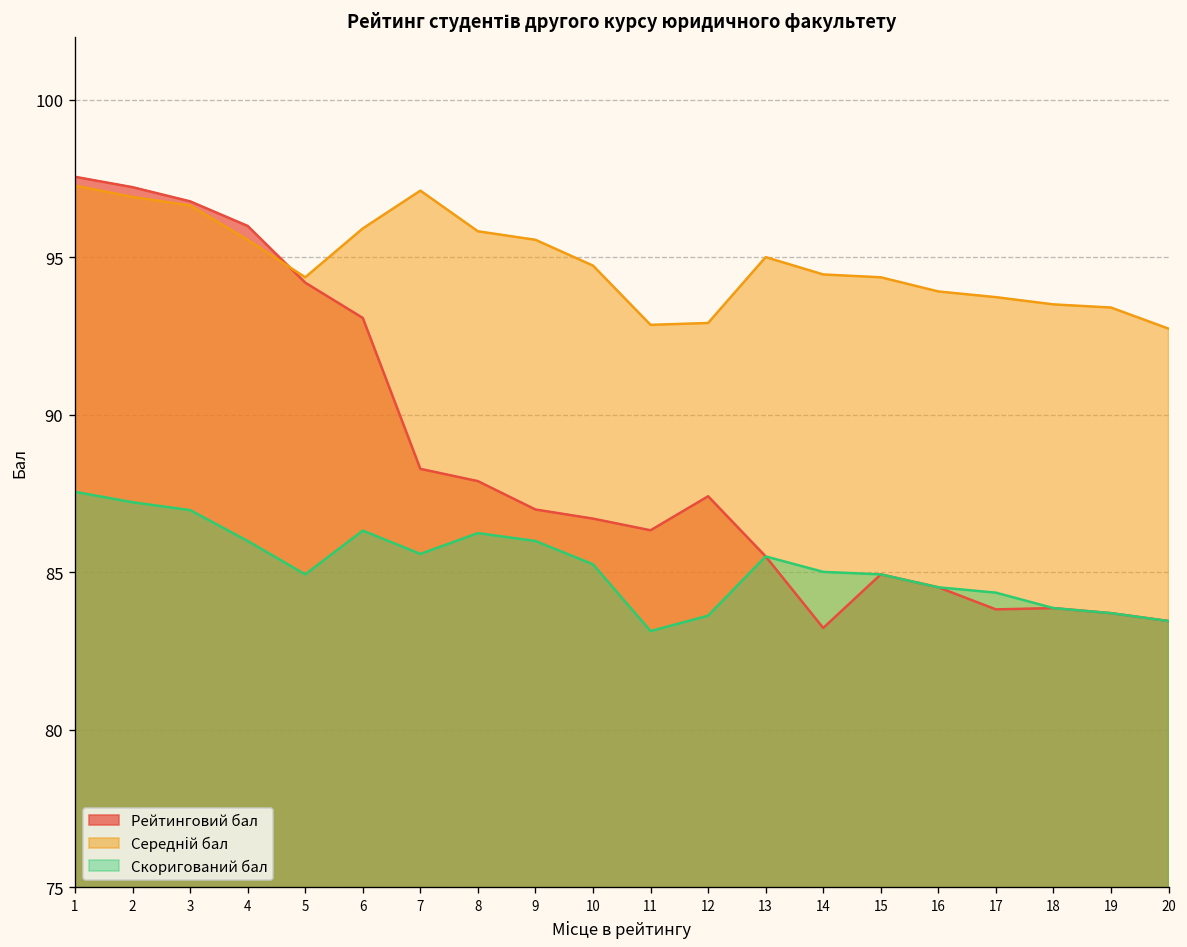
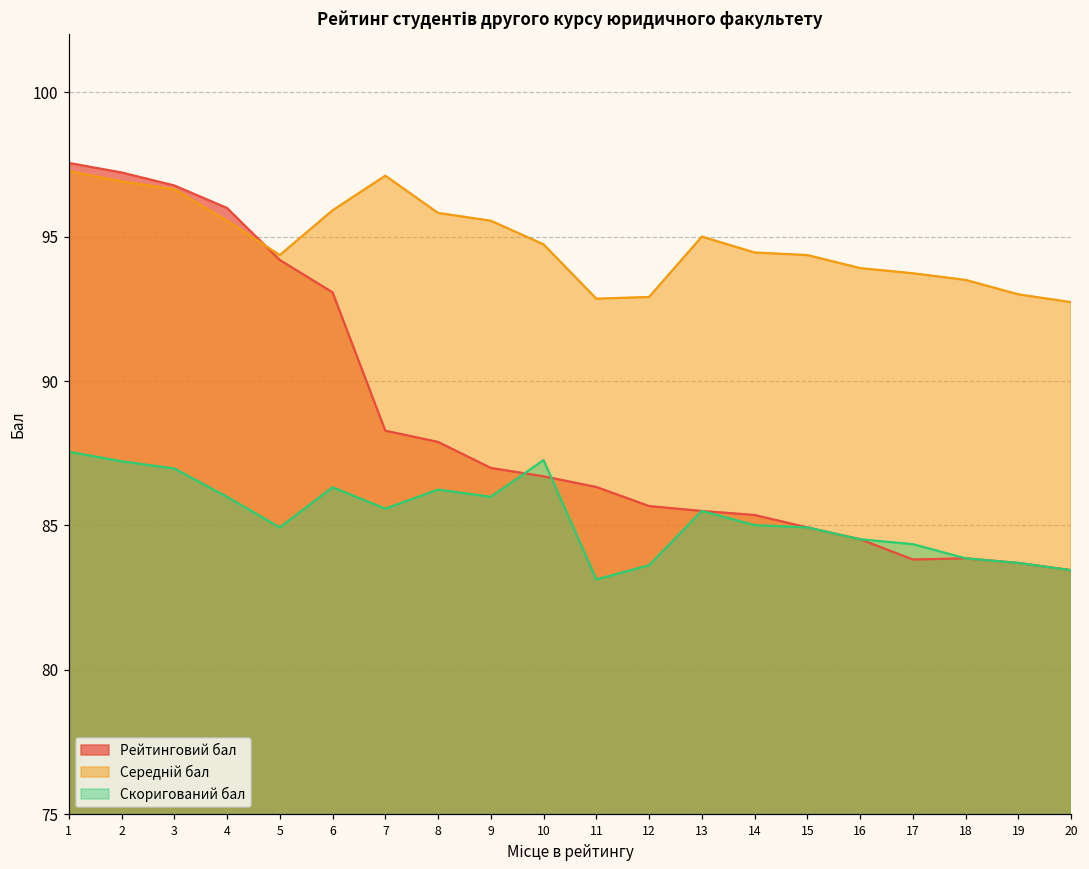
Скоригований бал, 10: 85.3 -> 87.3
Рейтинговий бал, 12: 87.4 -> 85.7
Рейтинговий бал, 14: 83.2 -> 85.4
Середній бал, 19: 93.4 -> 93.0
